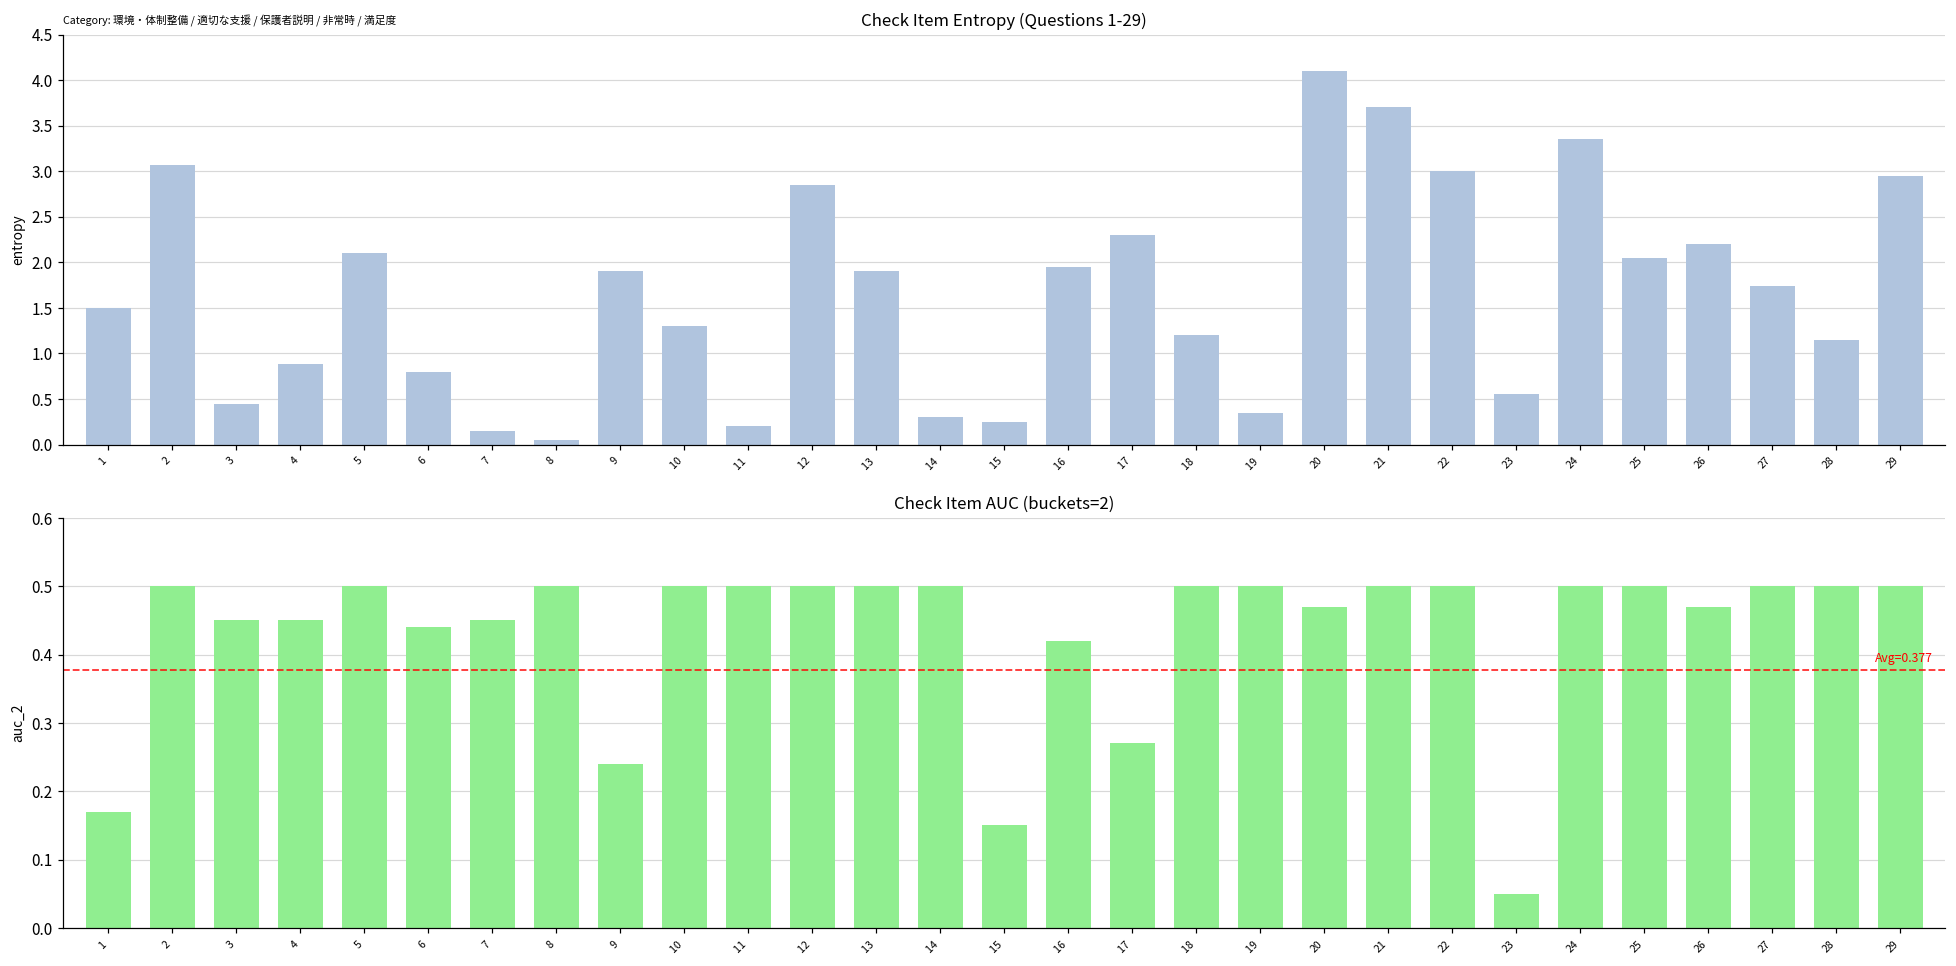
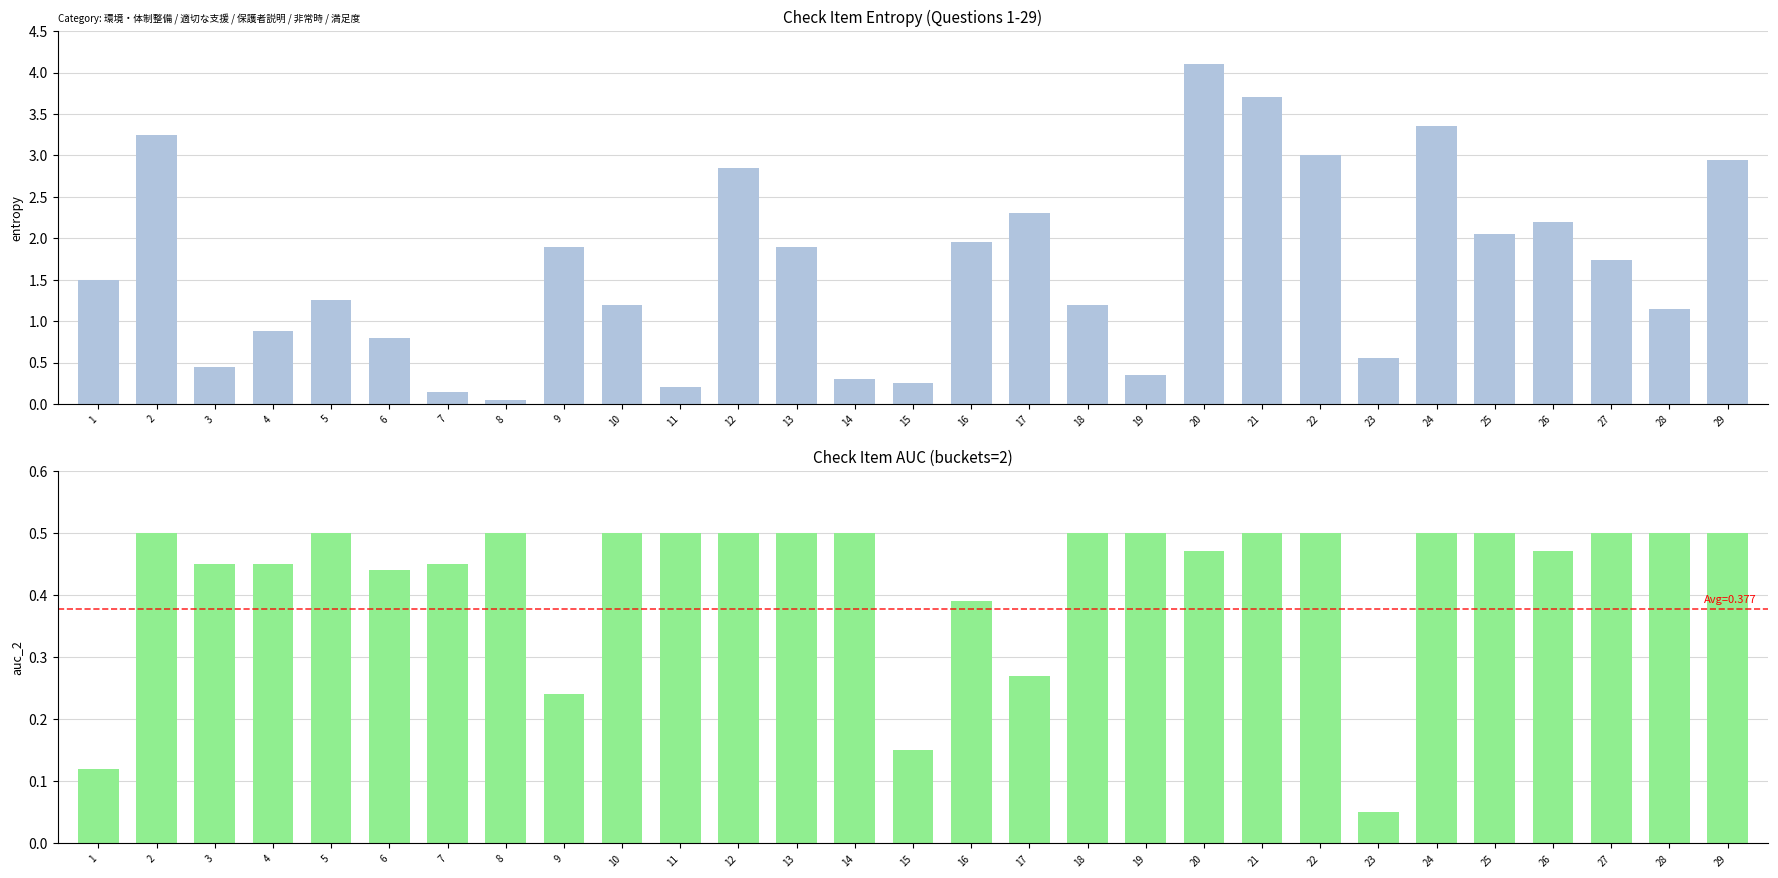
Check Item Entropy (Questions 1-29), 2: 3.1 -> 3.3
Check Item Entropy (Questions 1-29), 5: 2.1 -> 1.3
Check Item Entropy (Questions 1-29), 10: 1.3 -> 1.2
Check Item AUC (buckets=2), 1: 0.17 -> 0.12
Check Item AUC (buckets=2), 16: 0.42 -> 0.39
